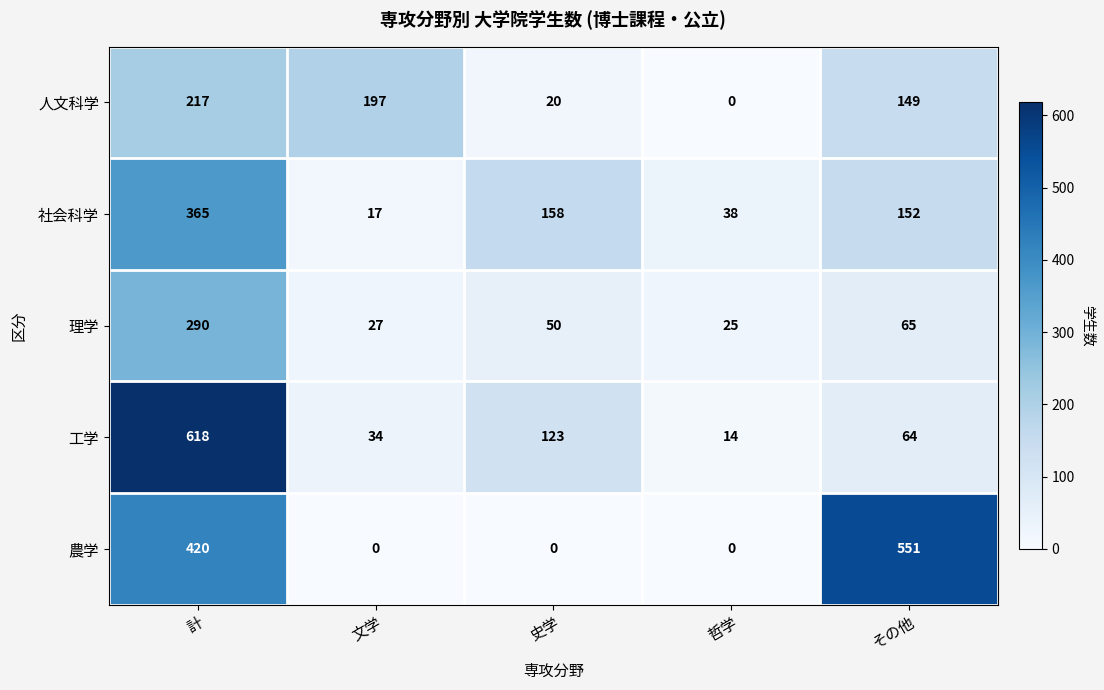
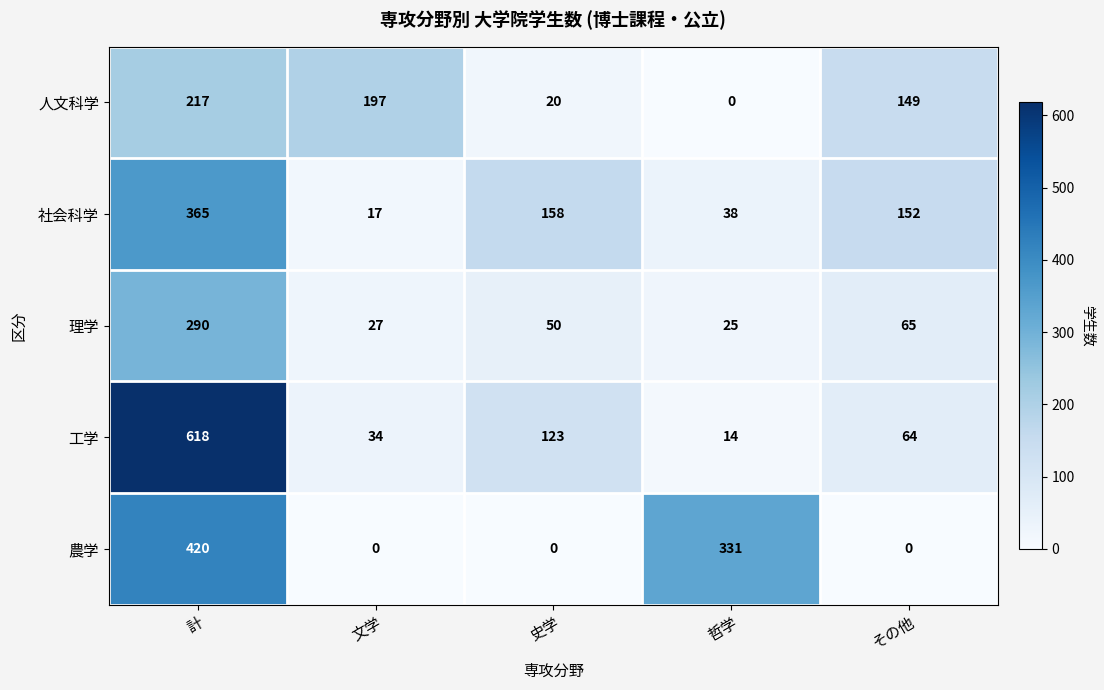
農学, 哲学: 0 -> 331
農学, その他: 551 -> 0
